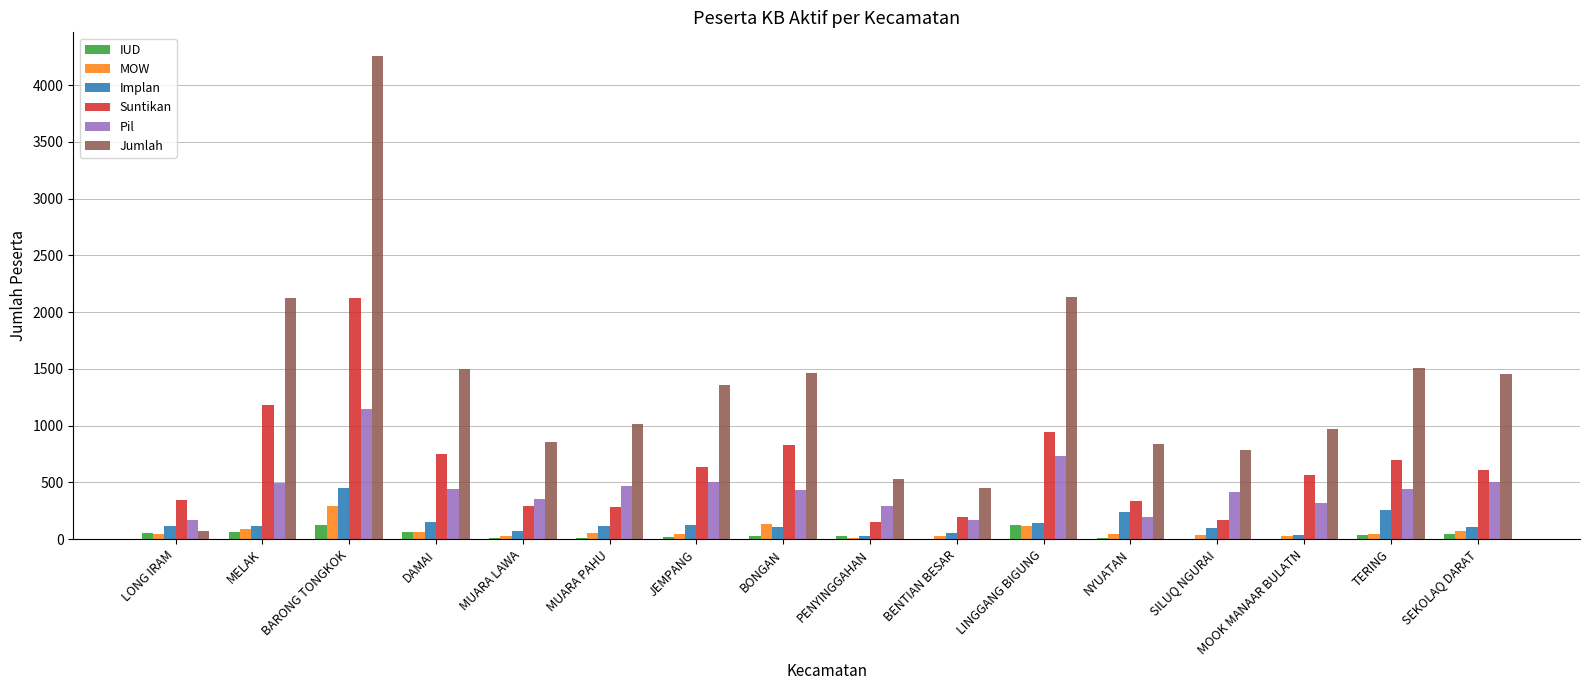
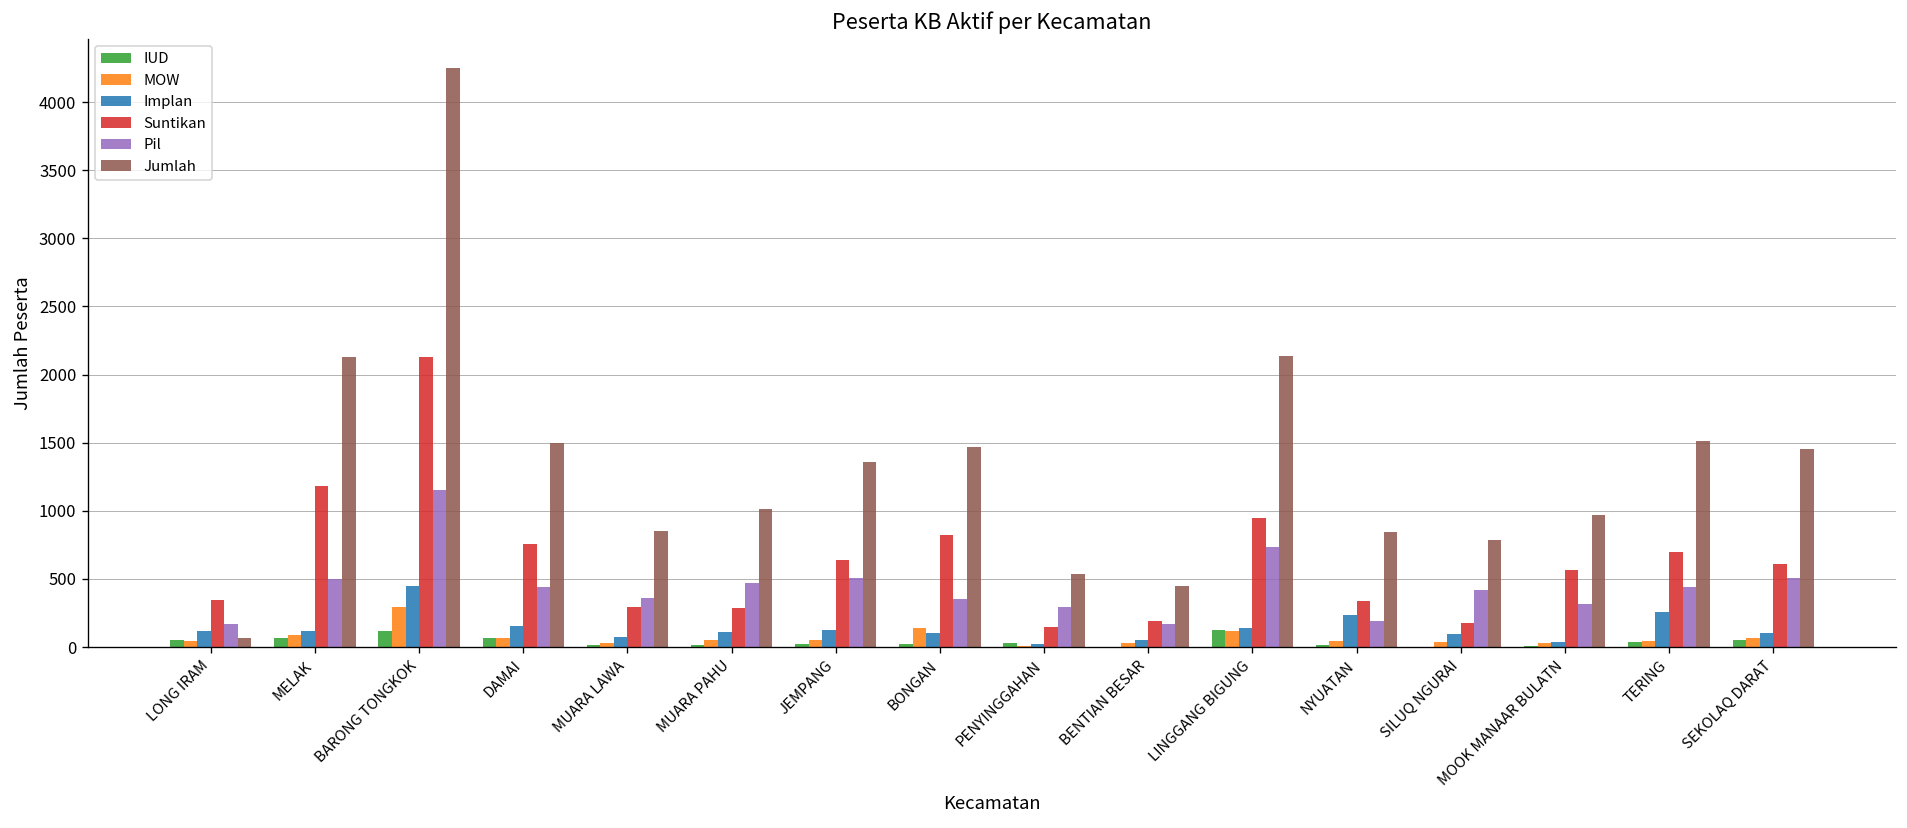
Pil, BONGAN: 430 -> 350
